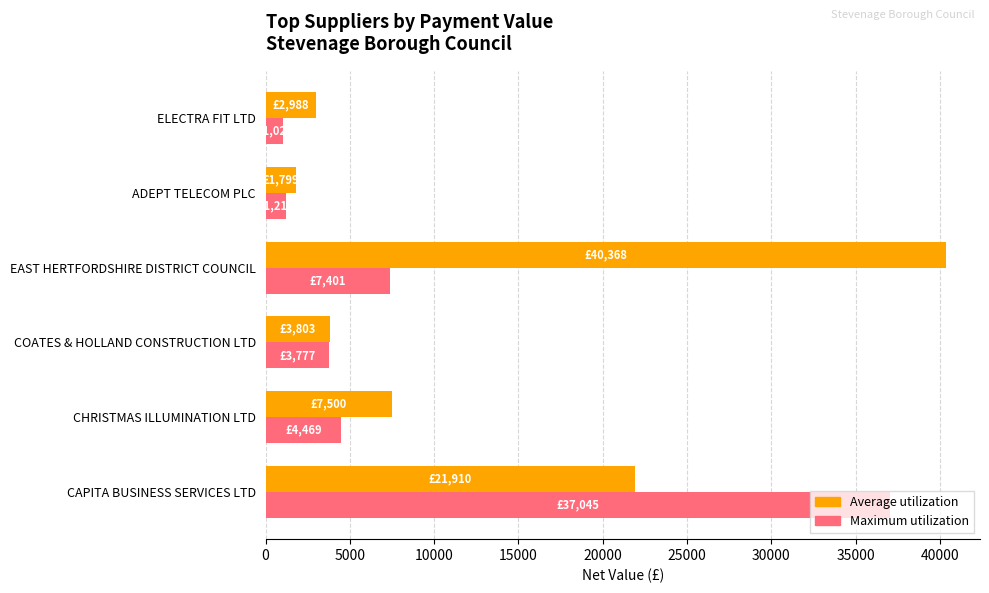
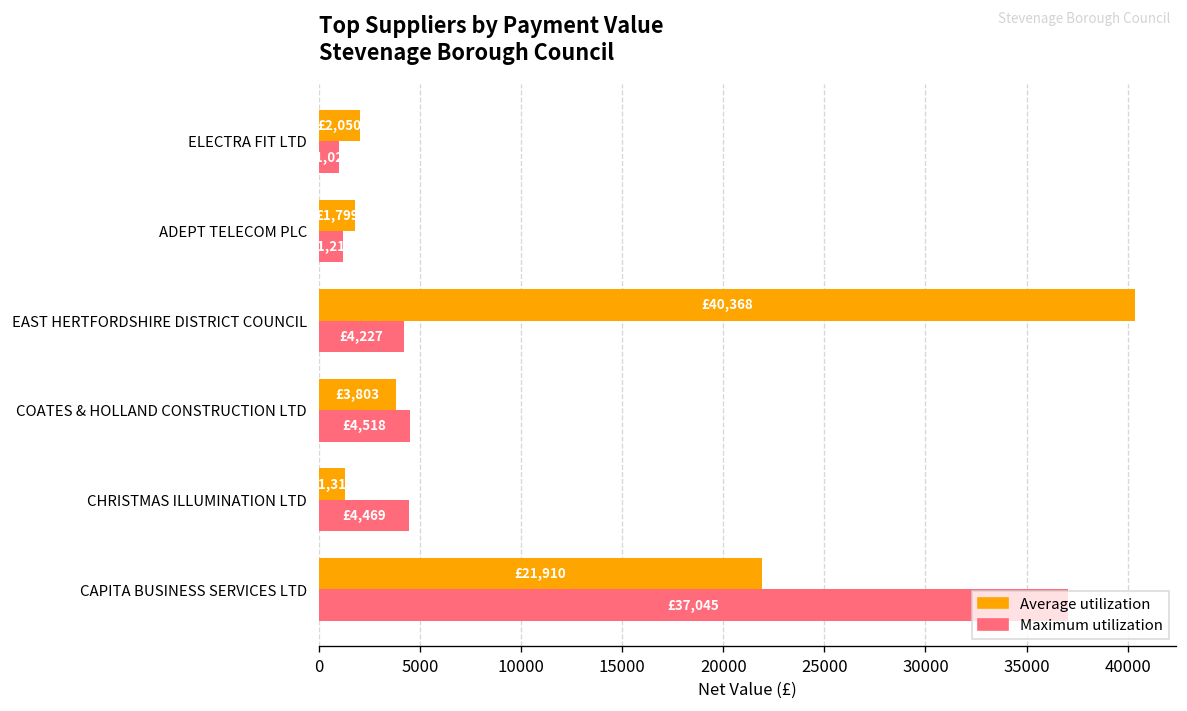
Average utilization, ELECTRA FIT LTD: £2,988 -> £2,050
Maximum utilization, EAST HERTFORDSHIRE DISTRICT COUNCIL: £7,401 -> £4,227
Maximum utilization, COATES & HOLLAND CONSTRUCTION LTD: £3,777 -> £4,518
Average utilization, CHRISTMAS ILLUMINATION LTD: £7,500 -> £1,311
